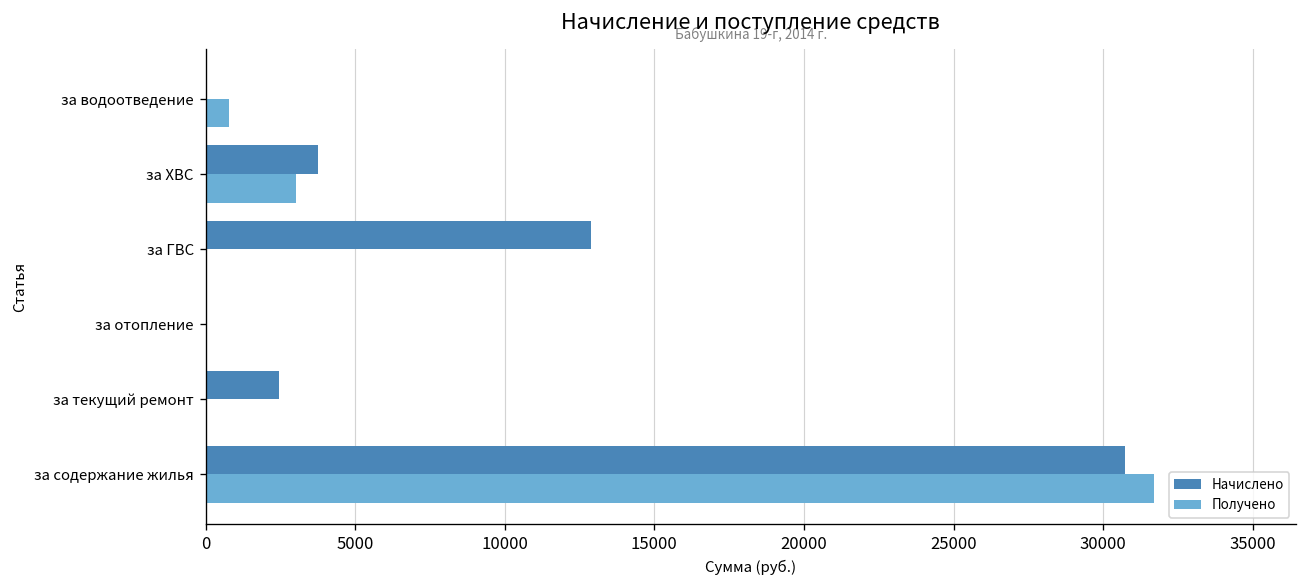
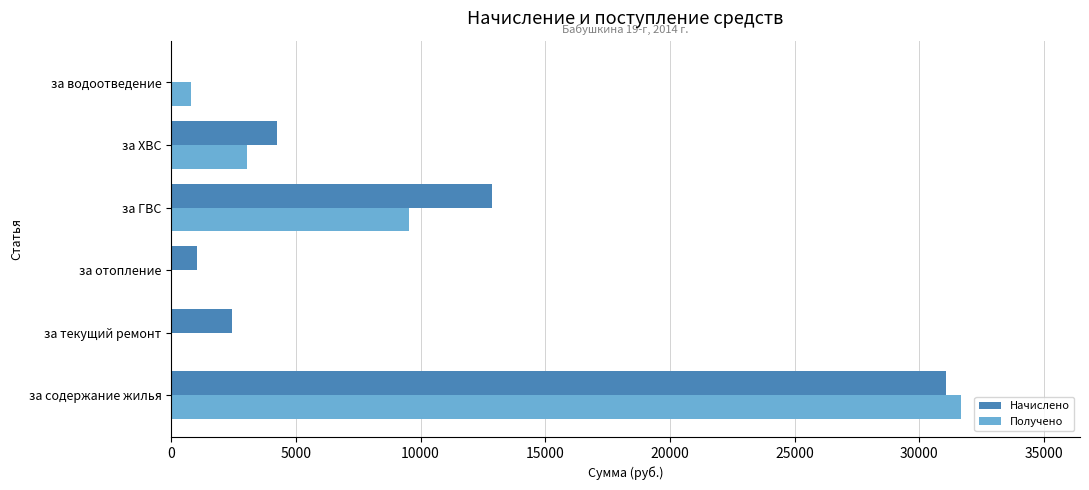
Начислено, за ХВС: 3800 -> 4200
Получено, за ГВС: 0 -> 9500
Начислено, за отопление: 0 -> 1000
Начислено, за содержание жилья: 30700 -> 31100
